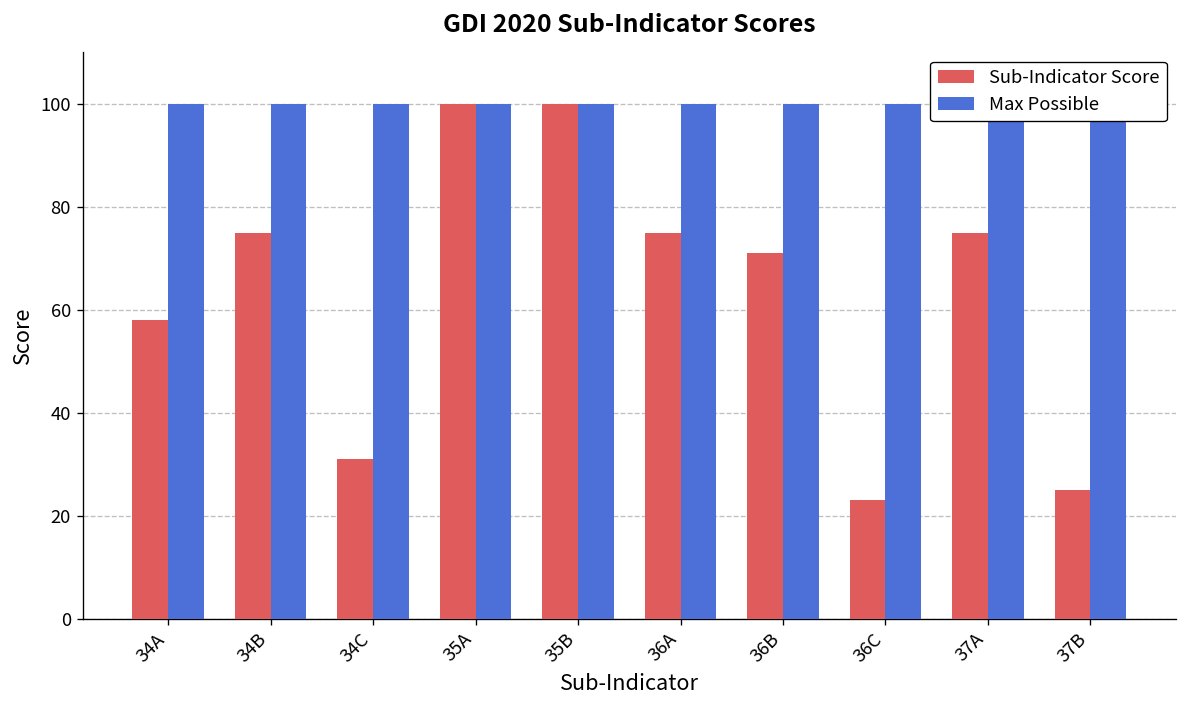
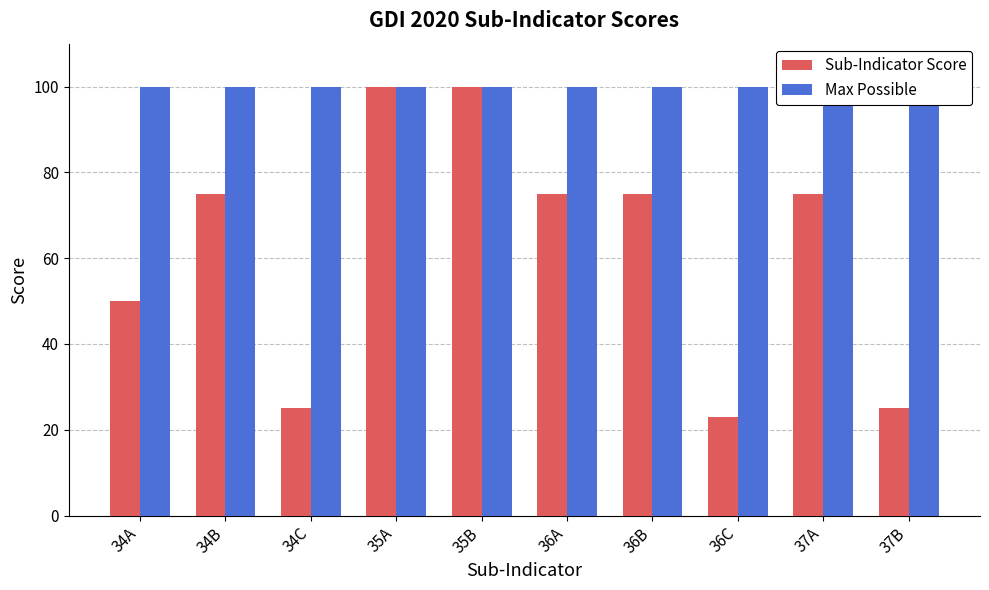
Sub-Indicator Score, 34A: 58 -> 50
Sub-Indicator Score, 34C: 31 -> 25
Sub-Indicator Score, 36B: 71 -> 75
